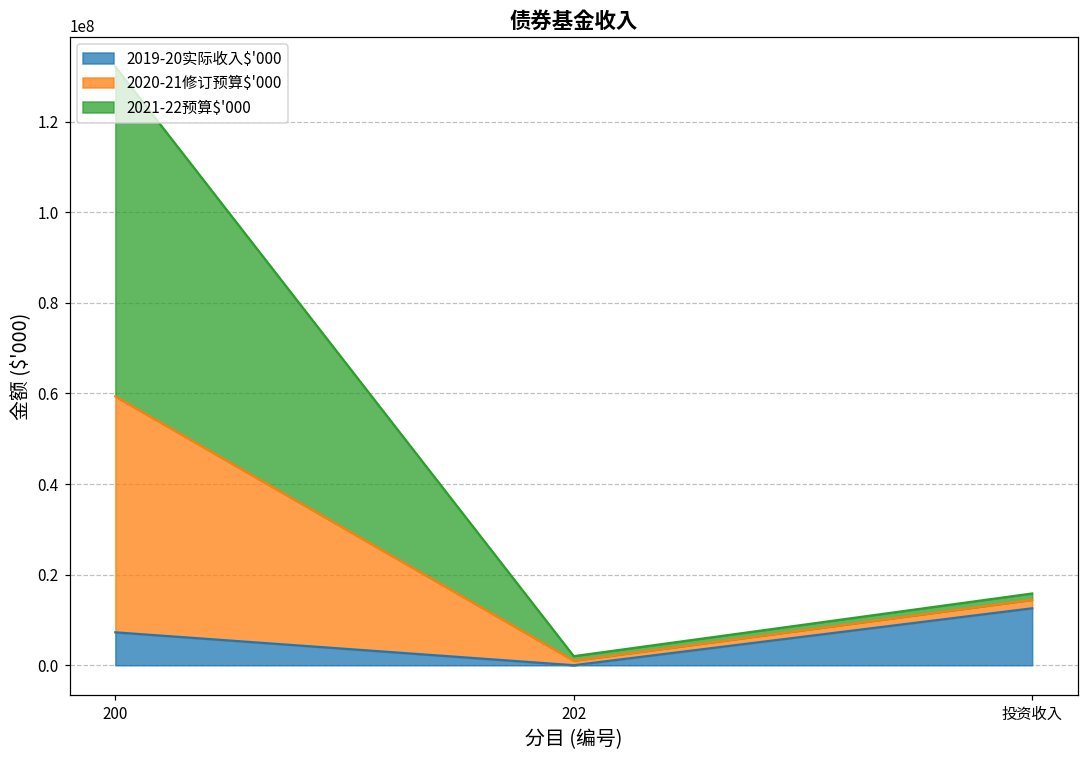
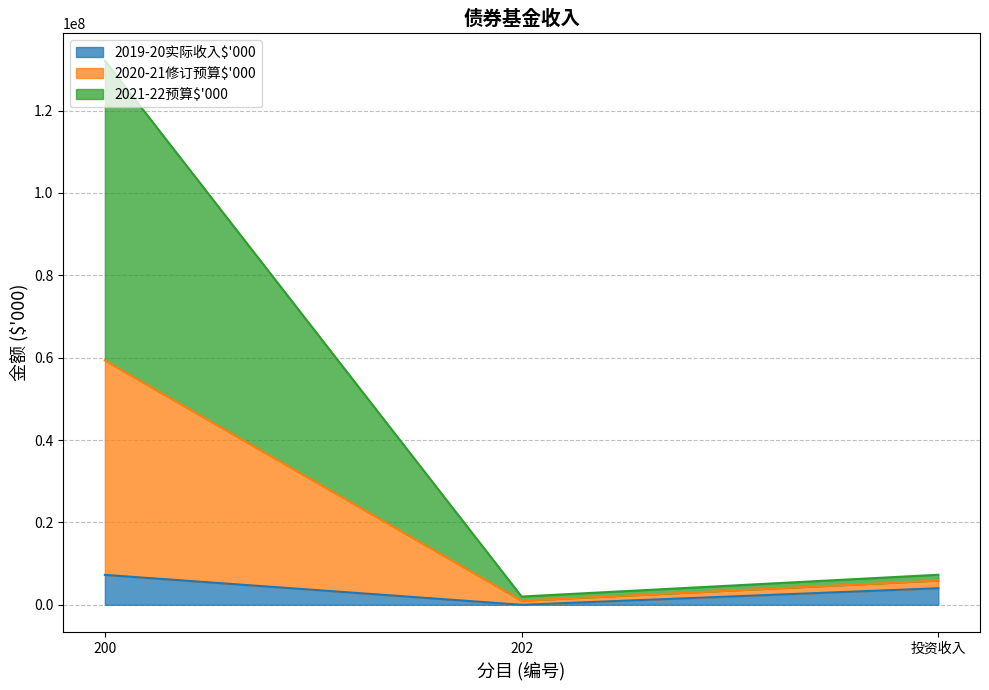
2019-20实际收入$'000, 投资收入: 13000000 -> 4000000
